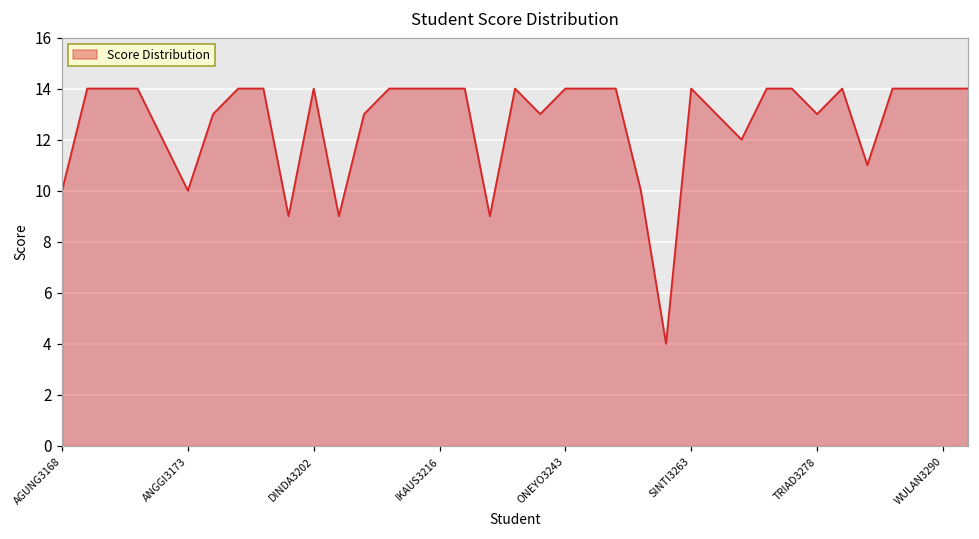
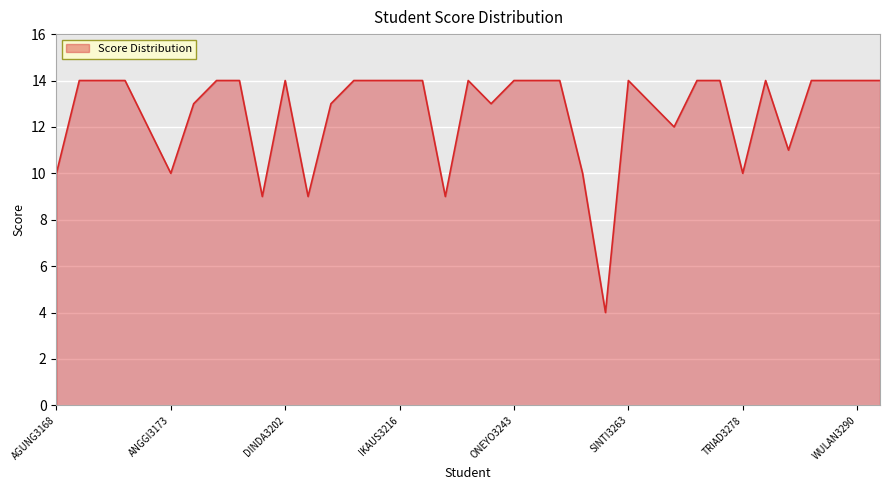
TRIAD3278: 13 -> 10
